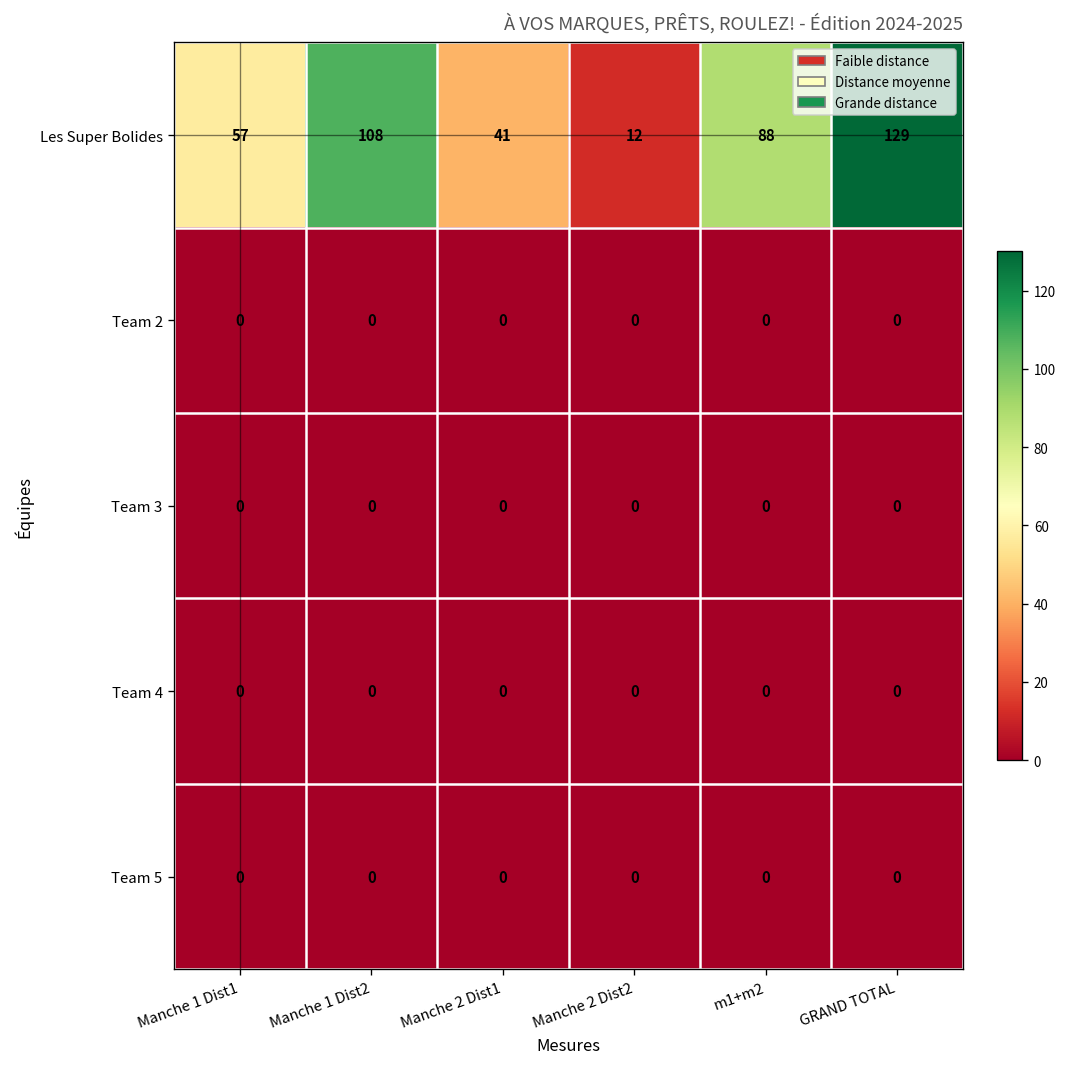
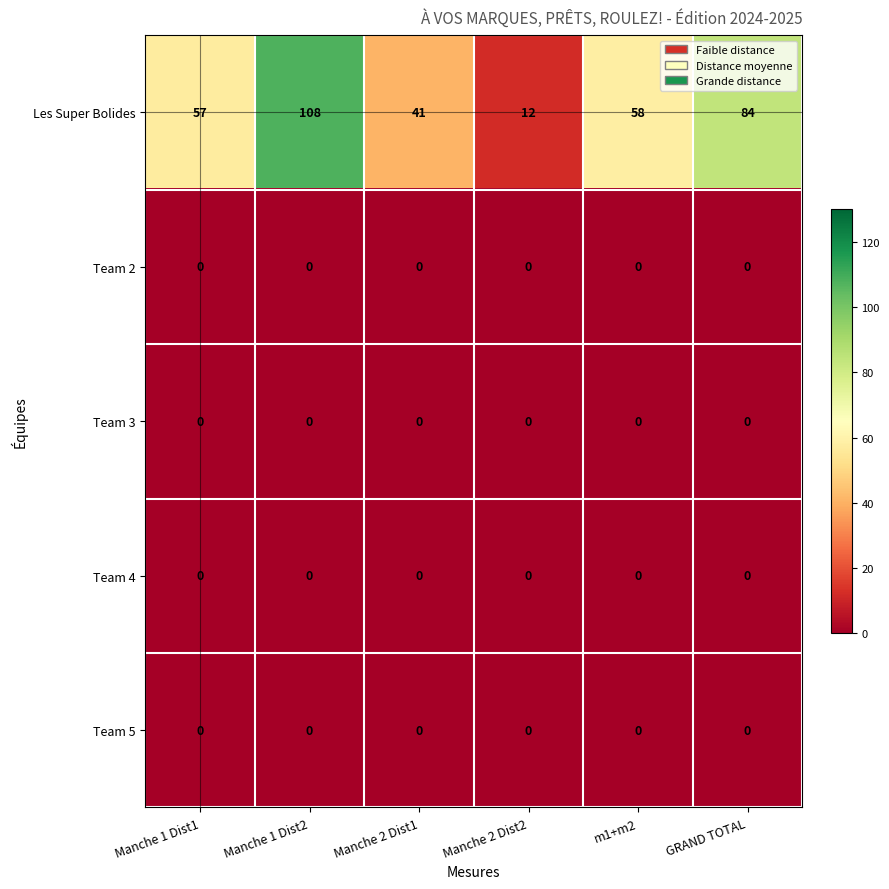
Les Super Bolides, m1+m2: 88 -> 58
Les Super Bolides, GRAND TOTAL: 129 -> 84
